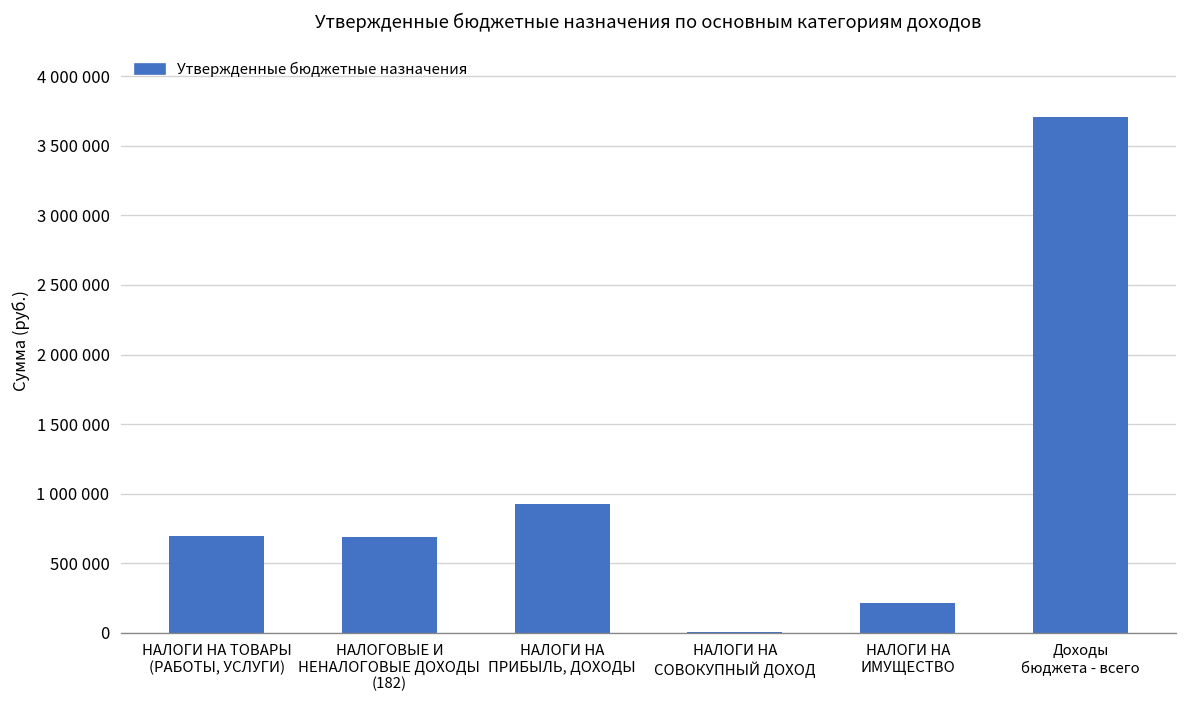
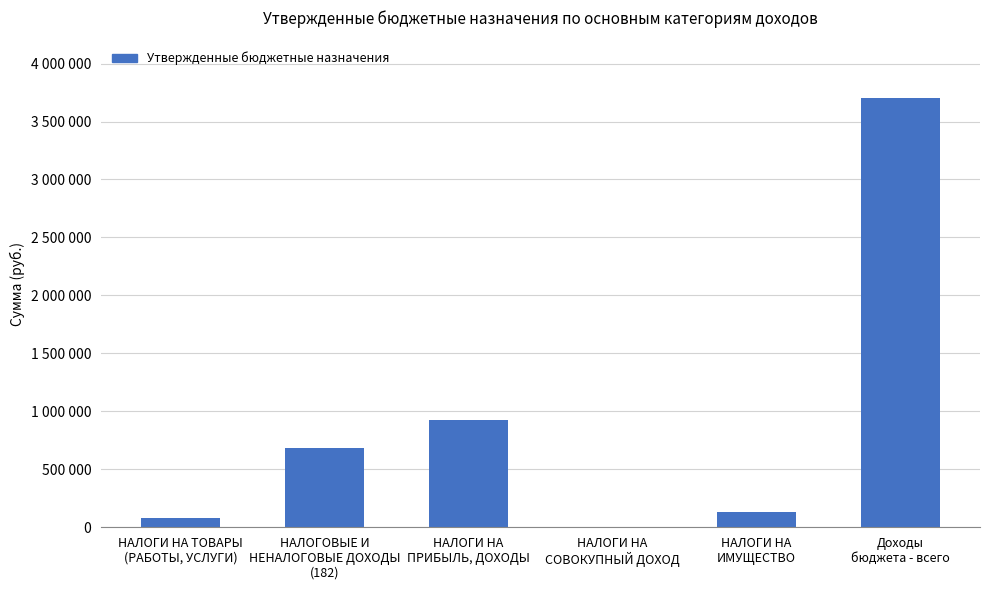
НАЛОГИ НА ТОВАРЫ (РАБОТЫ, УСЛУГИ): 690000 -> 80000
НАЛОГИ НА ИМУЩЕСТВО: 220000 -> 130000
